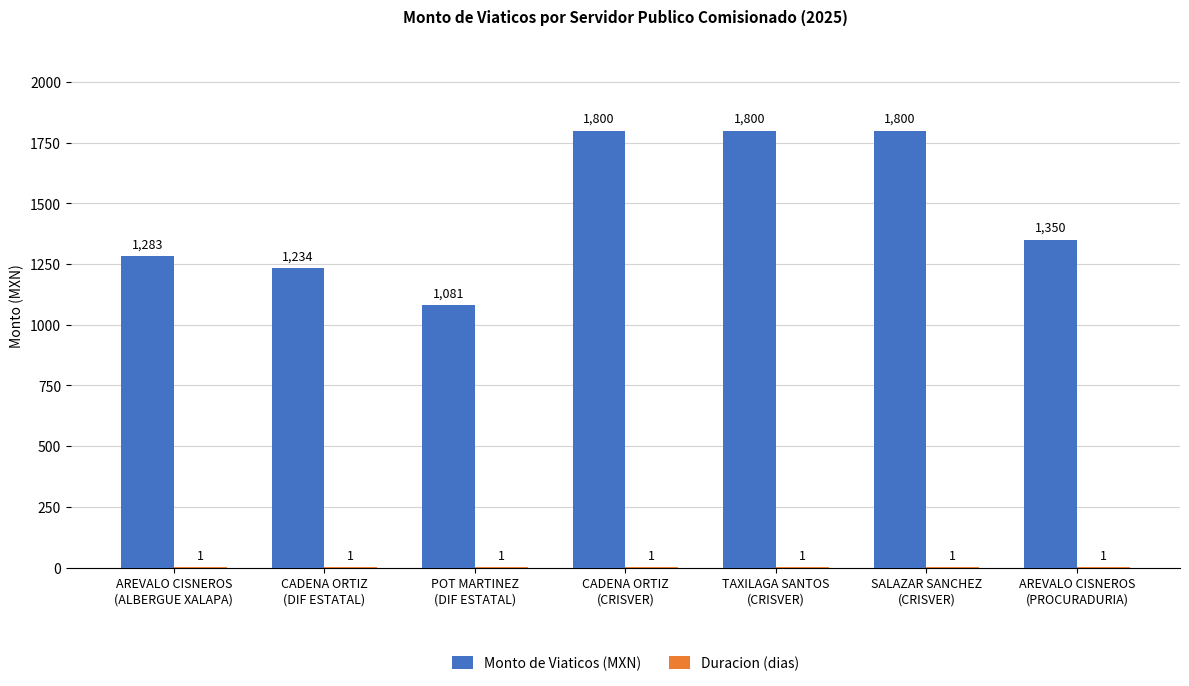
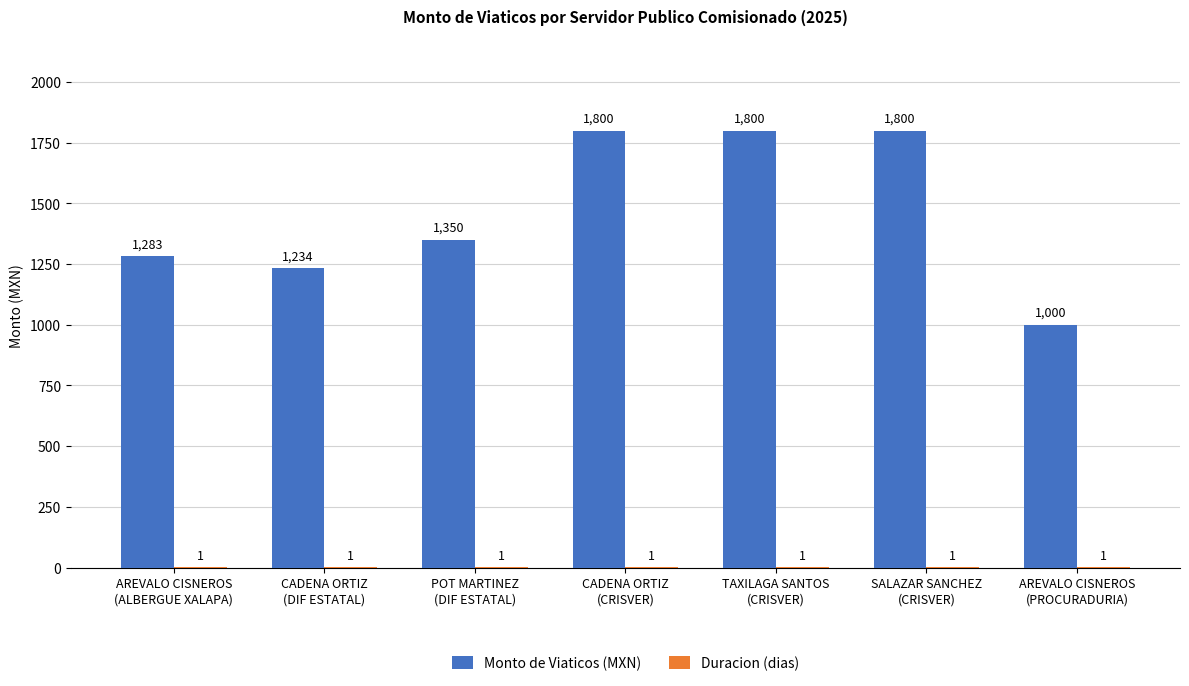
Monto de Viaticos (MXN), POT MARTINEZ (DIF ESTATAL): 1,081 -> 1,350
Monto de Viaticos (MXN), AREVALO CISNEROS (PROCURADURIA): 1,350 -> 1,000
